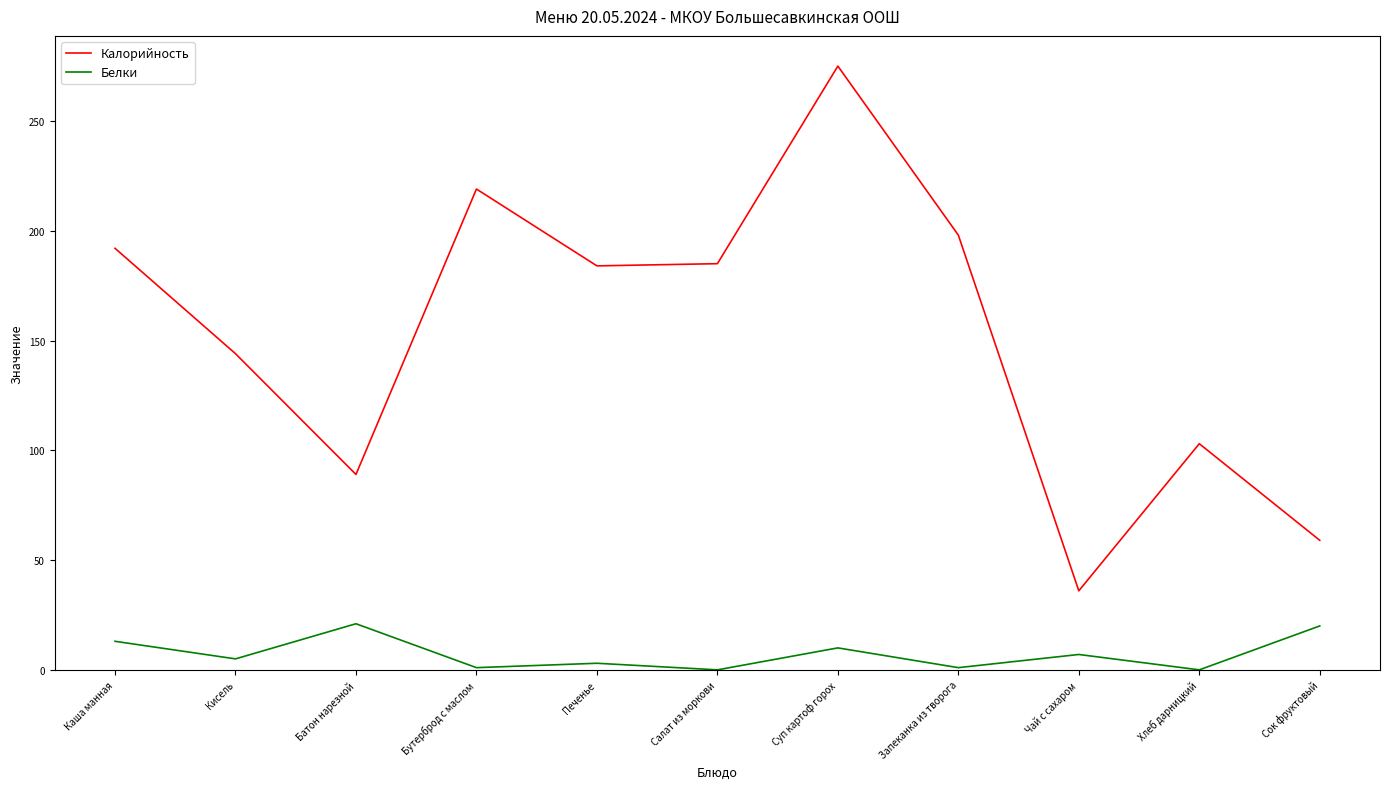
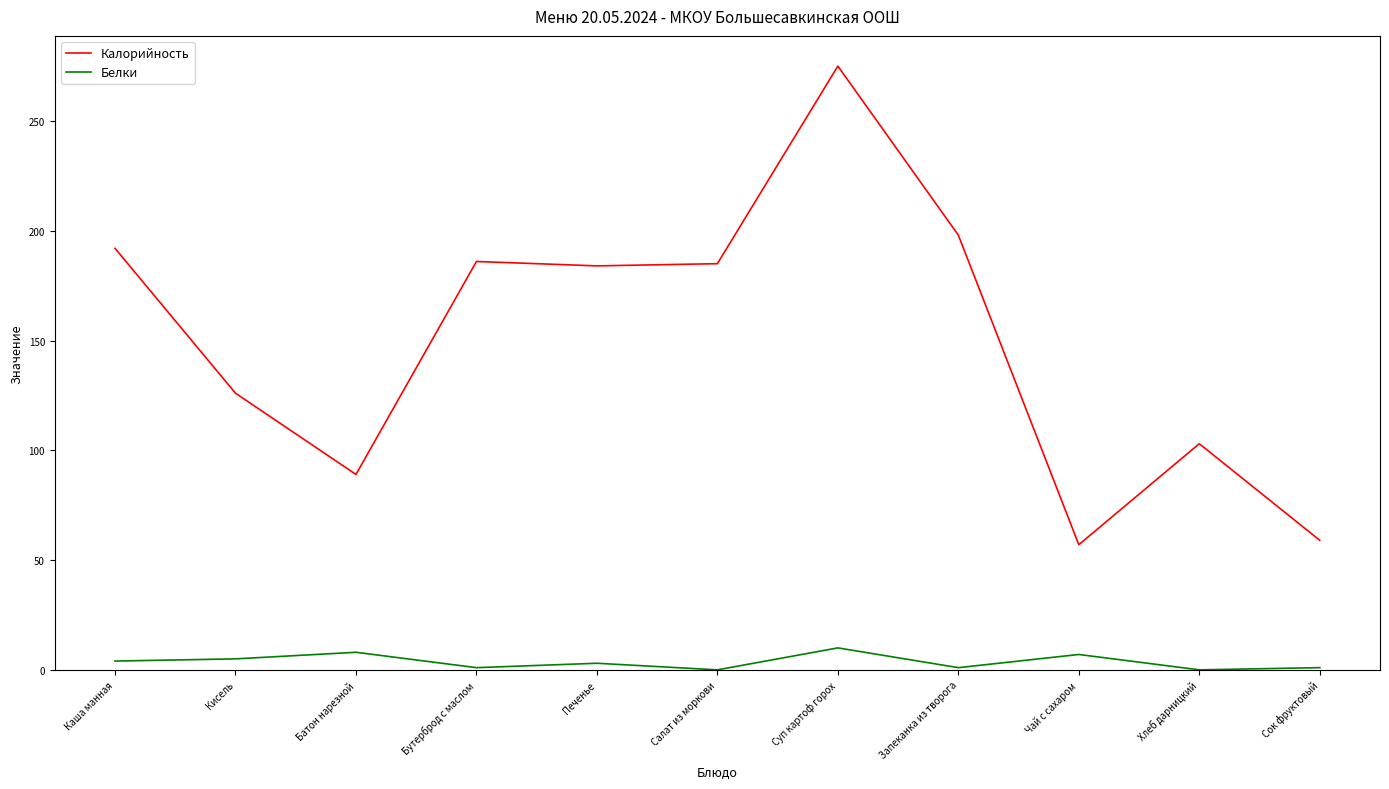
Белки, Каша манная: 13 -> 4
Калорийность, Кисель: 144 -> 126
Белки, Батон нарезной: 21 -> 8
Калорийность, Бутерброд с маслом: 219 -> 186
Калорийность, Чай с сахаром: 36 -> 57
Белки, Сок фруктовый: 20 -> 1
